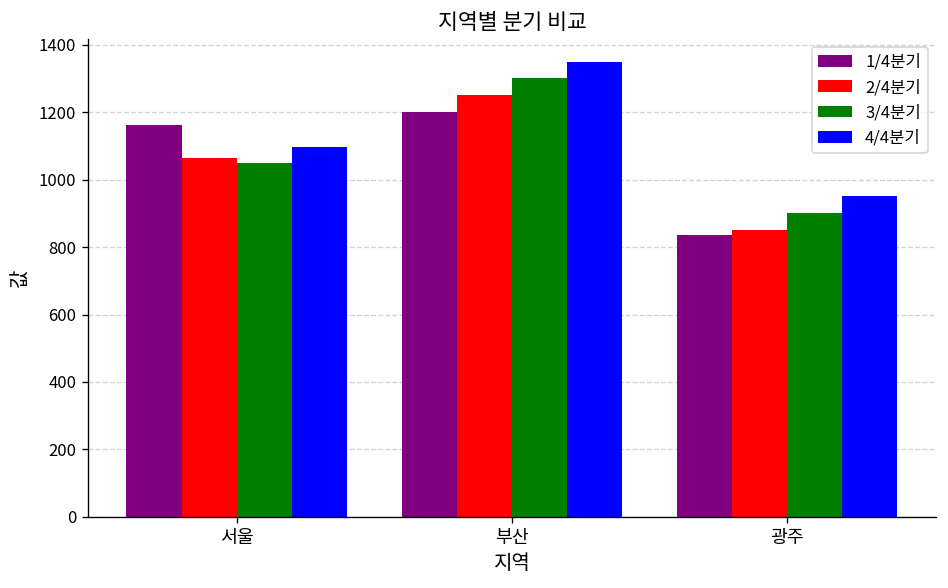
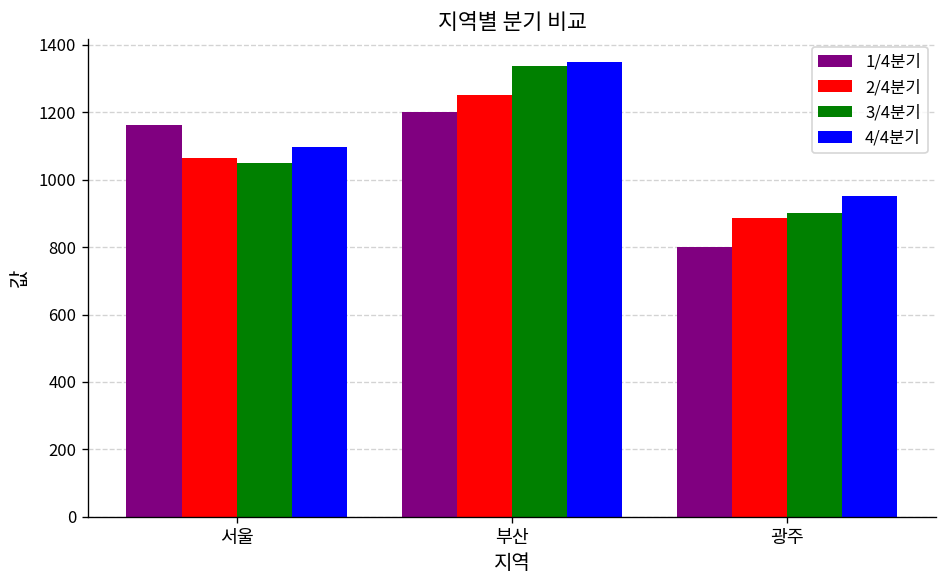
3/4분기, 부산: 1300 -> 1340
1/4분기, 광주: 840 -> 800
2/4분기, 광주: 850 -> 890
